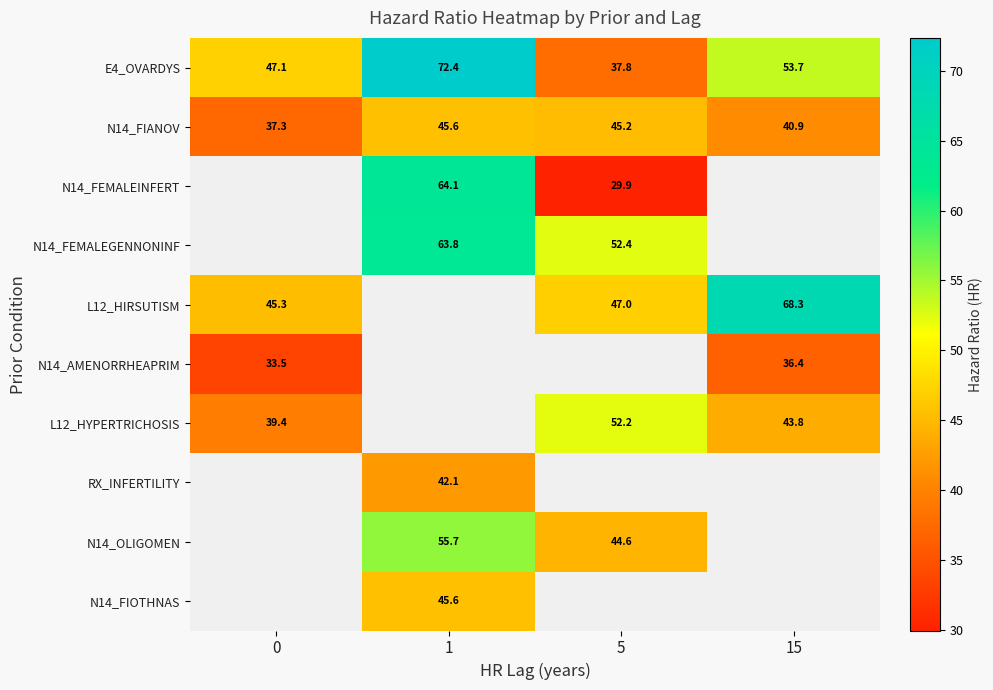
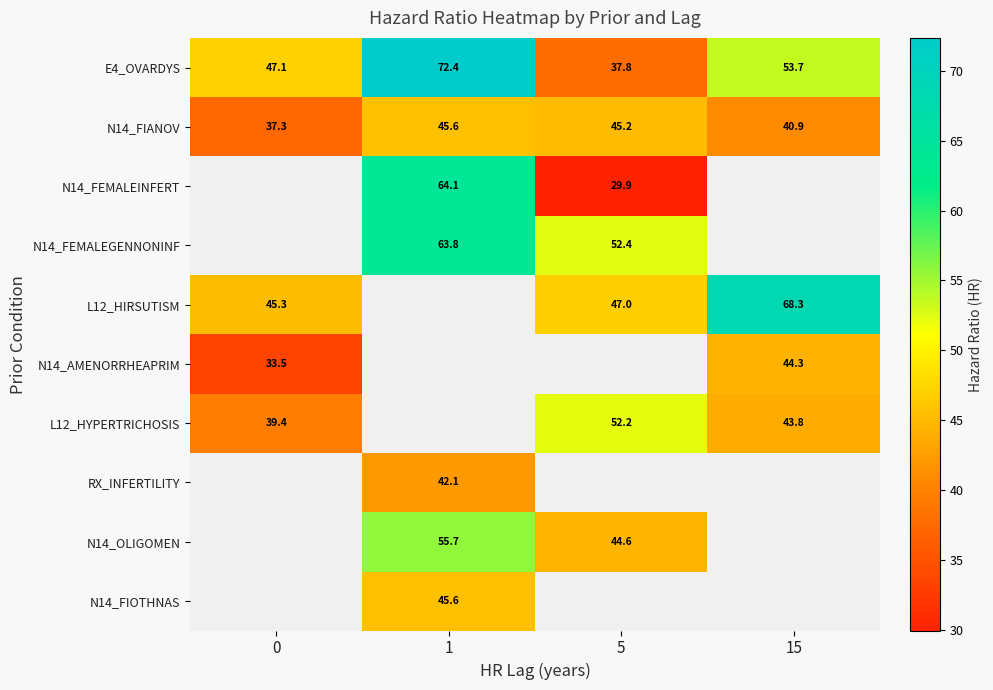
N14_AMENORRHEAPRIM, 15: 36.4 -> 44.3
